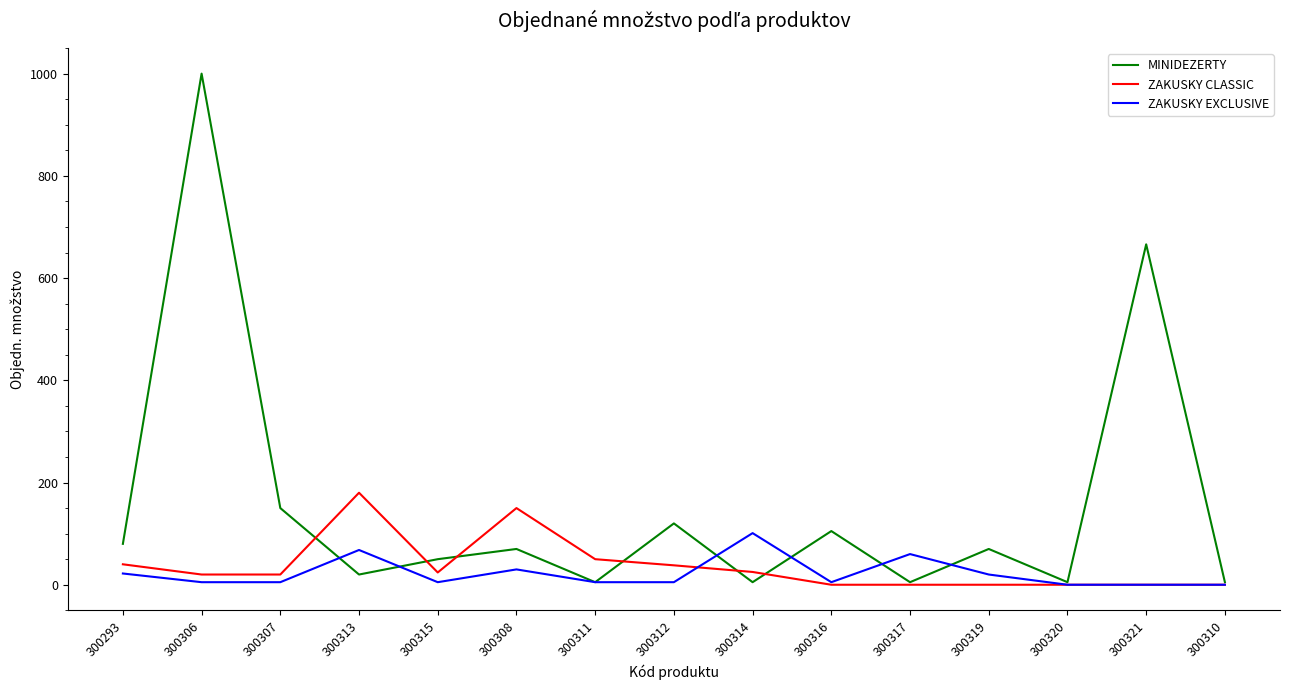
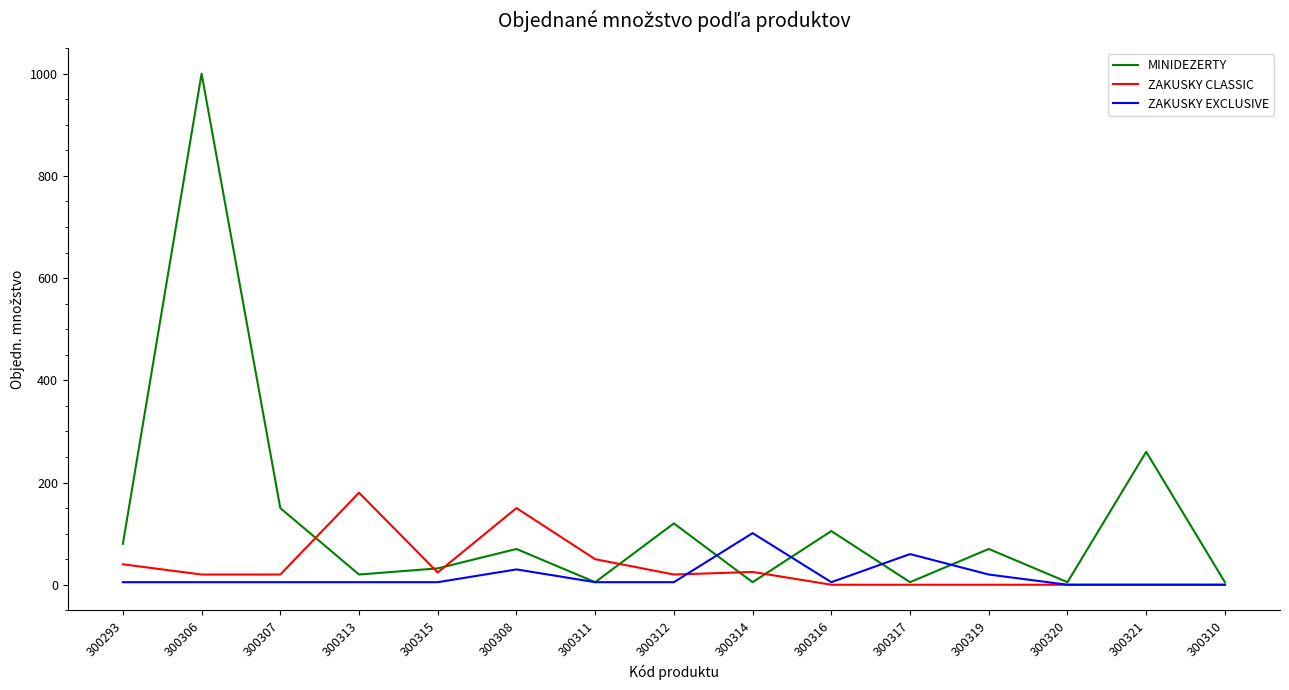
ZAKUSKY EXCLUSIVE, 300293: 20 -> 10
ZAKUSKY EXCLUSIVE, 300313: 70 -> 10
MINIDEZERTY, 300315: 50 -> 30
ZAKUSKY CLASSIC, 300312: 40 -> 20
MINIDEZERTY, 300321: 670 -> 260
